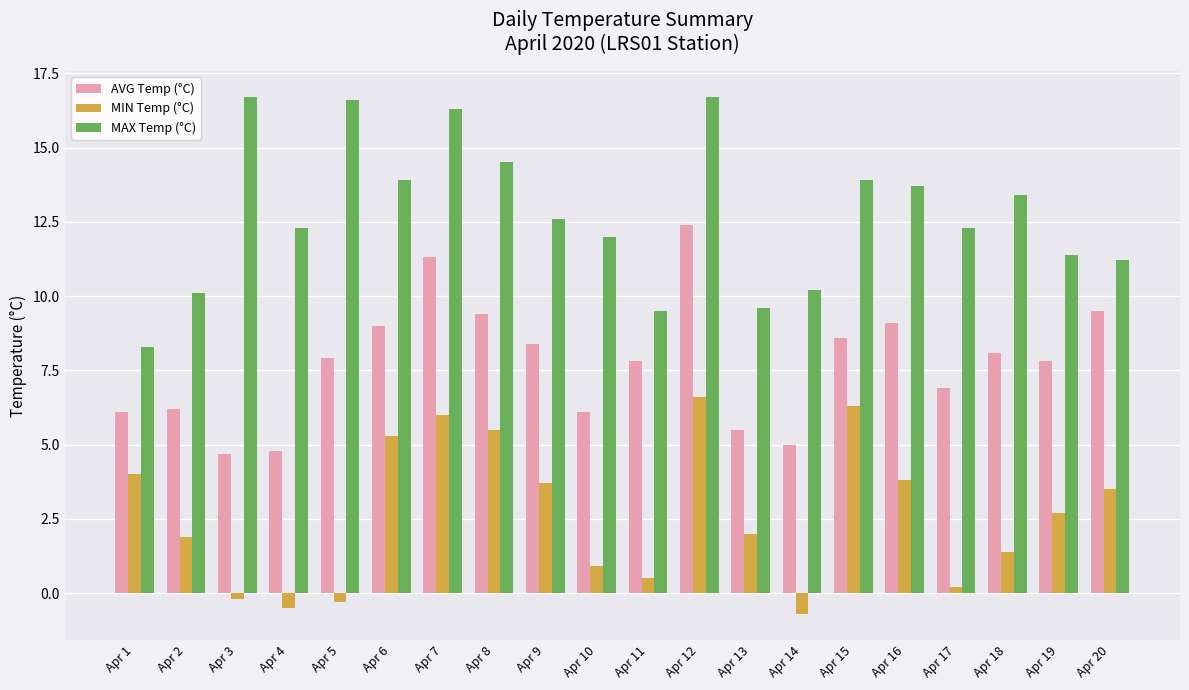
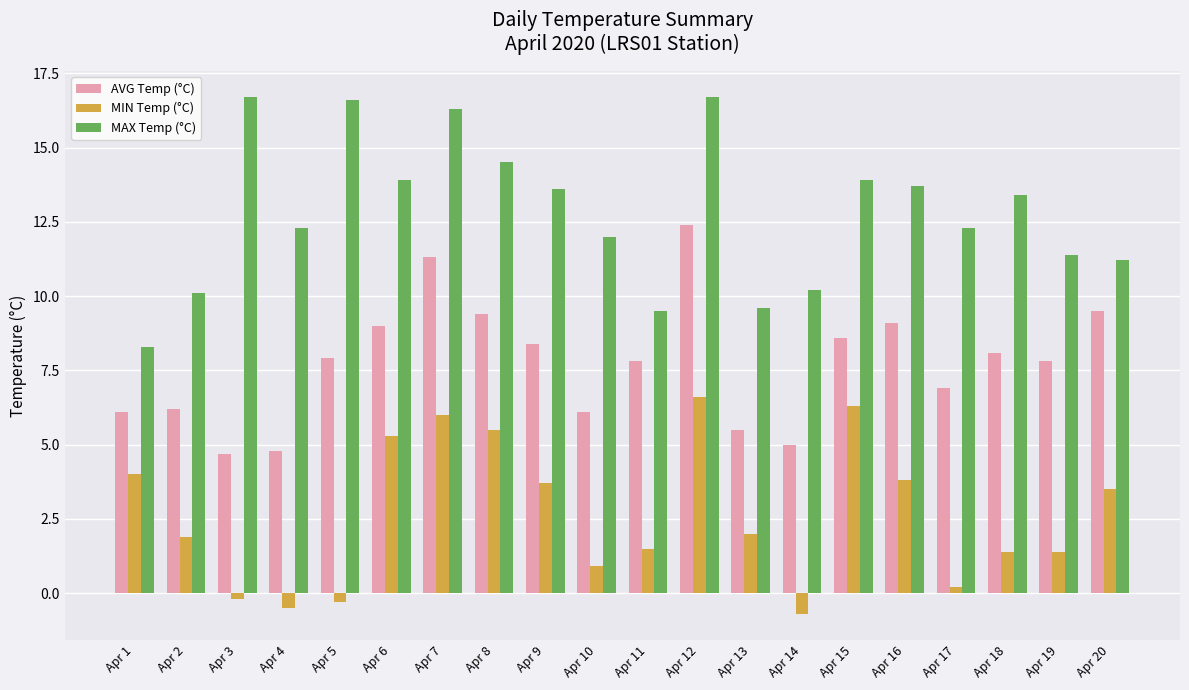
MAX Temp (°C), Apr 9: 12.6 -> 13.6
MIN Temp (°C), Apr 11: 0.5 -> 1.5
MIN Temp (°C), Apr 19: 2.7 -> 1.4
